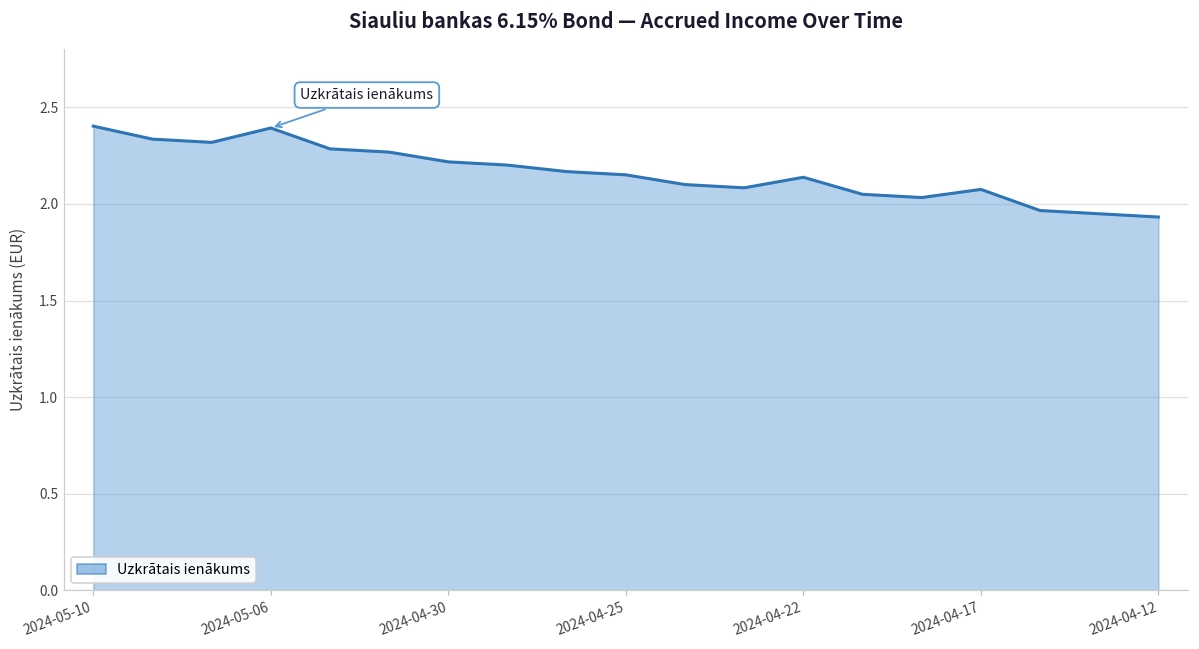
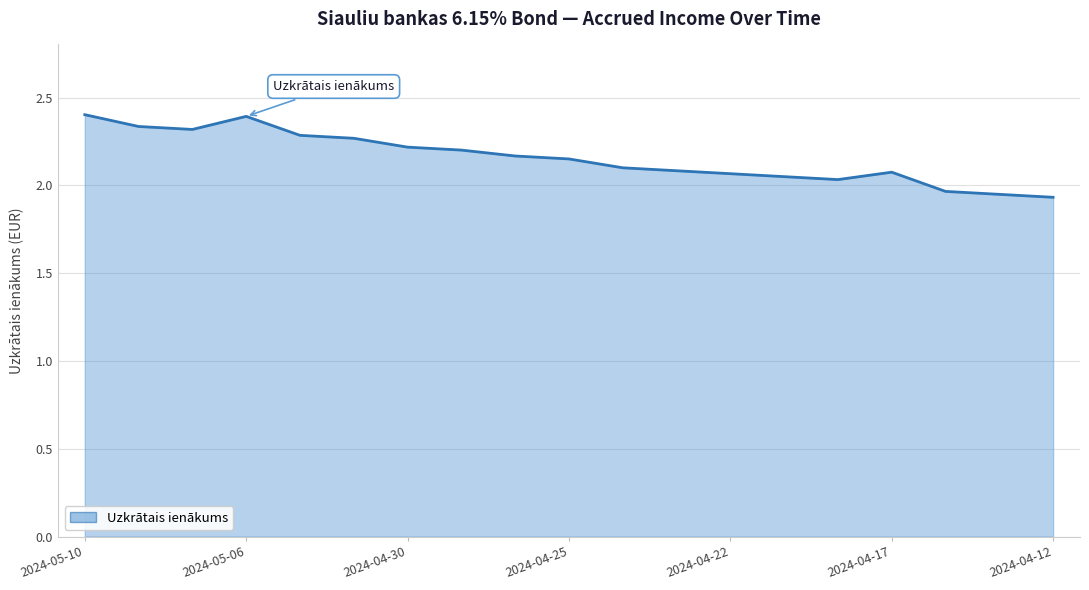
2024-04-22: 2.14 -> 2.07
